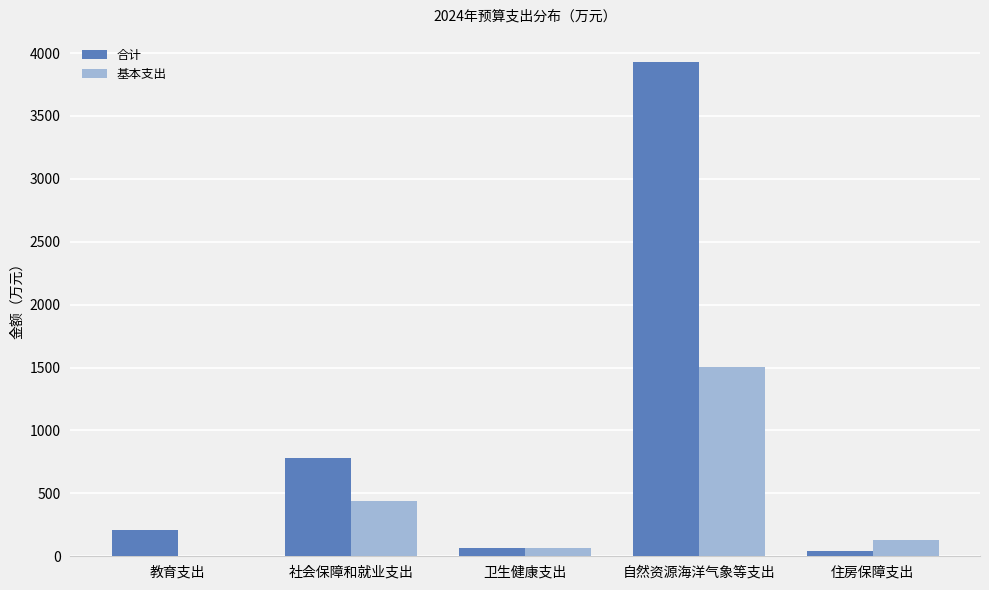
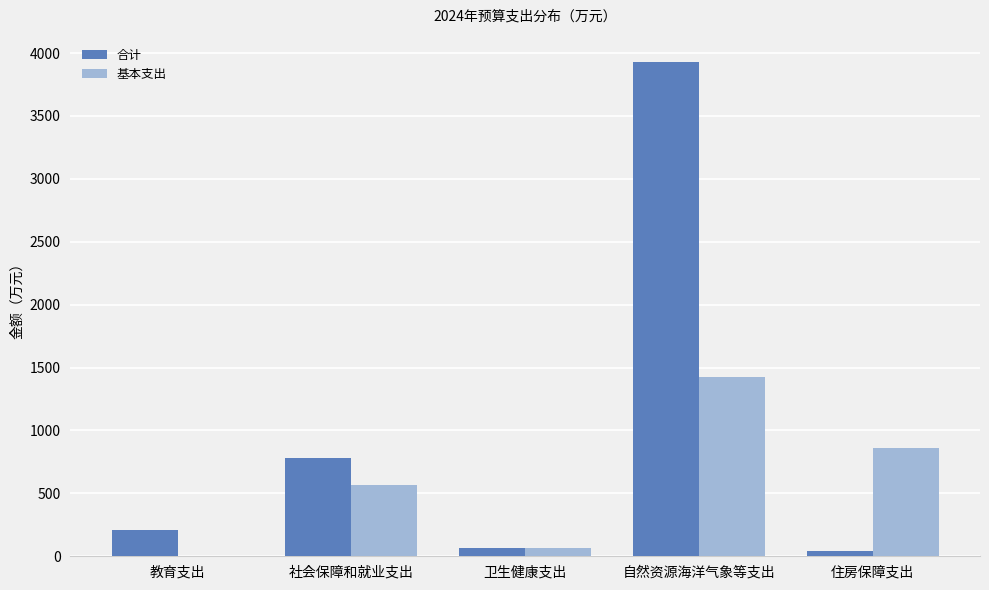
基本支出, 社会保障和就业支出: 440 -> 570
基本支出, 自然资源海洋气象等支出: 1510 -> 1420
基本支出, 住房保障支出: 130 -> 860
